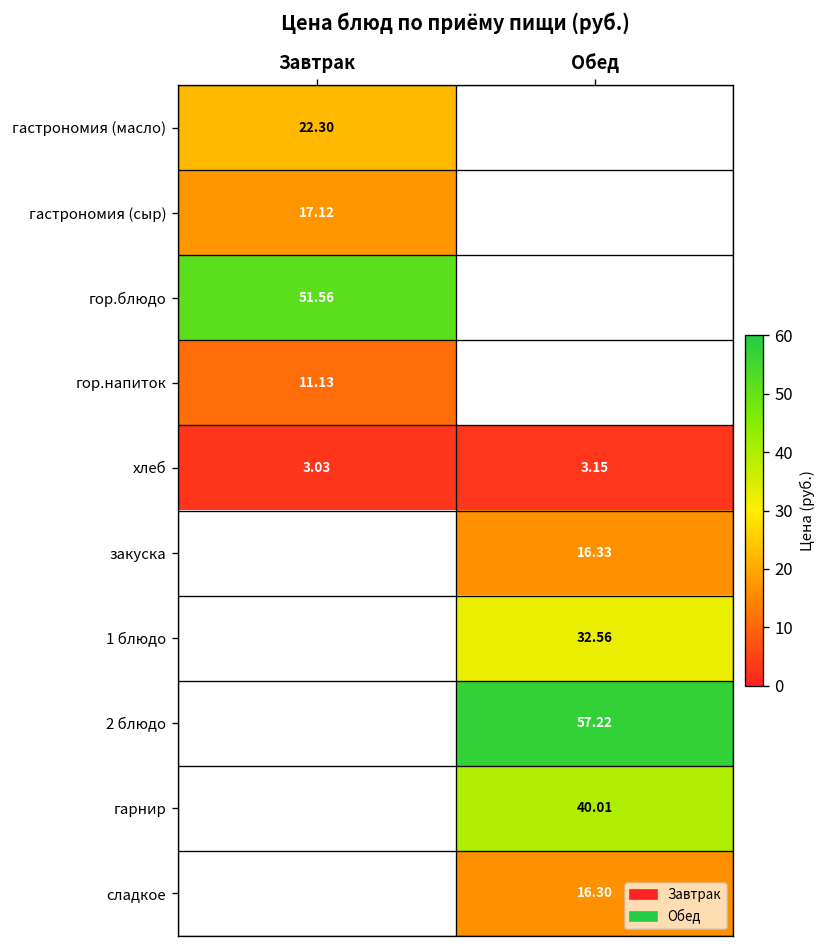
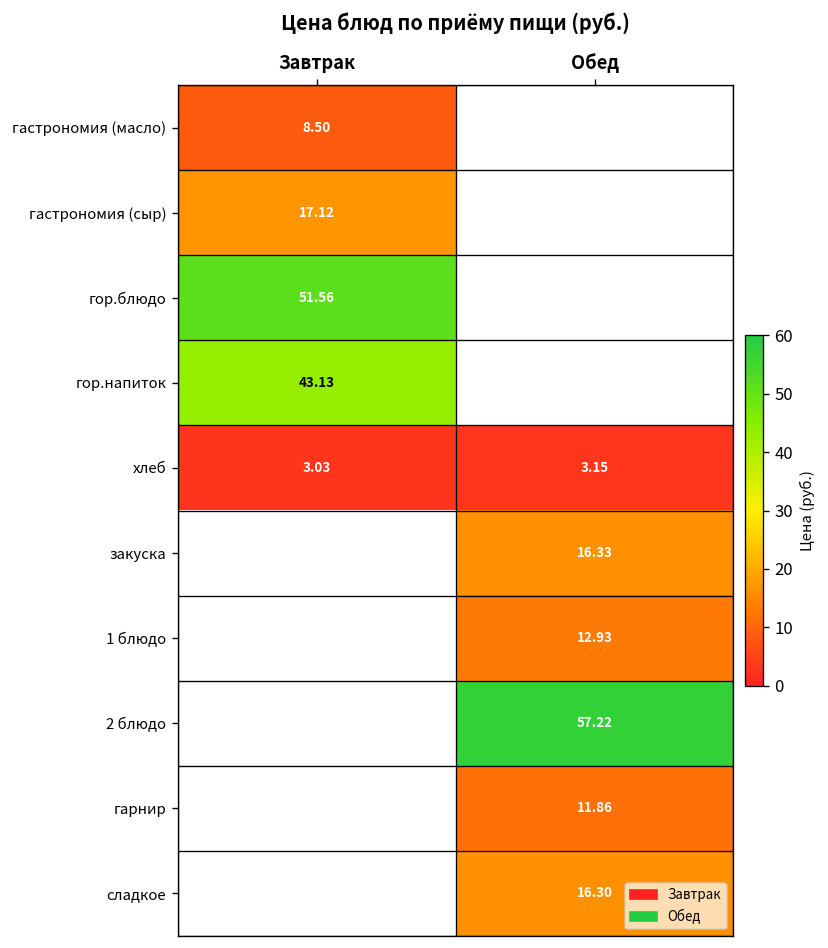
гастрономия (масло), Завтрак: 22.30 -> 8.50
гор.напиток, Завтрак: 11.13 -> 43.13
1 блюдо, Обед: 32.56 -> 12.93
гарнир, Обед: 40.01 -> 11.86
